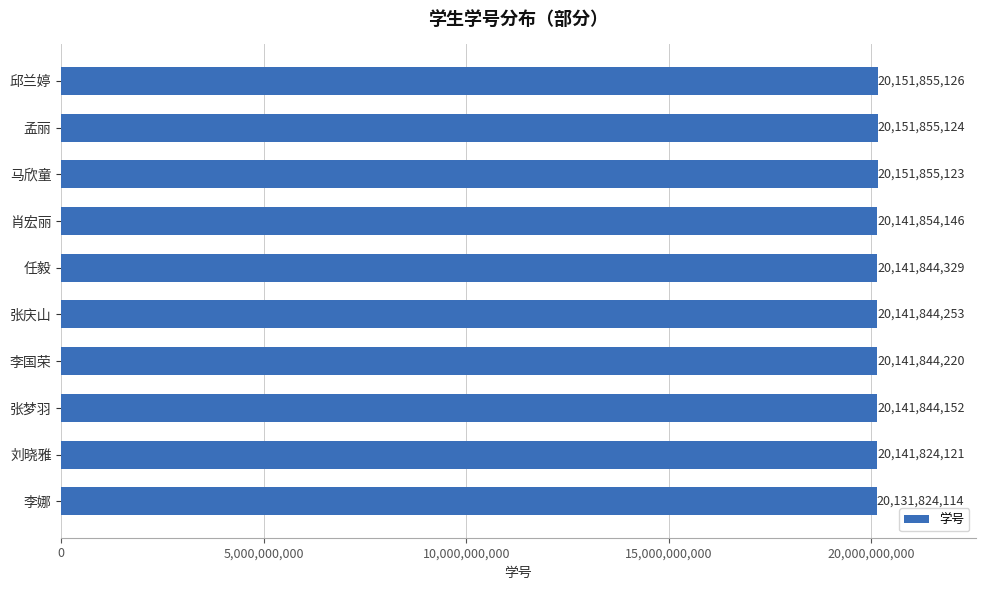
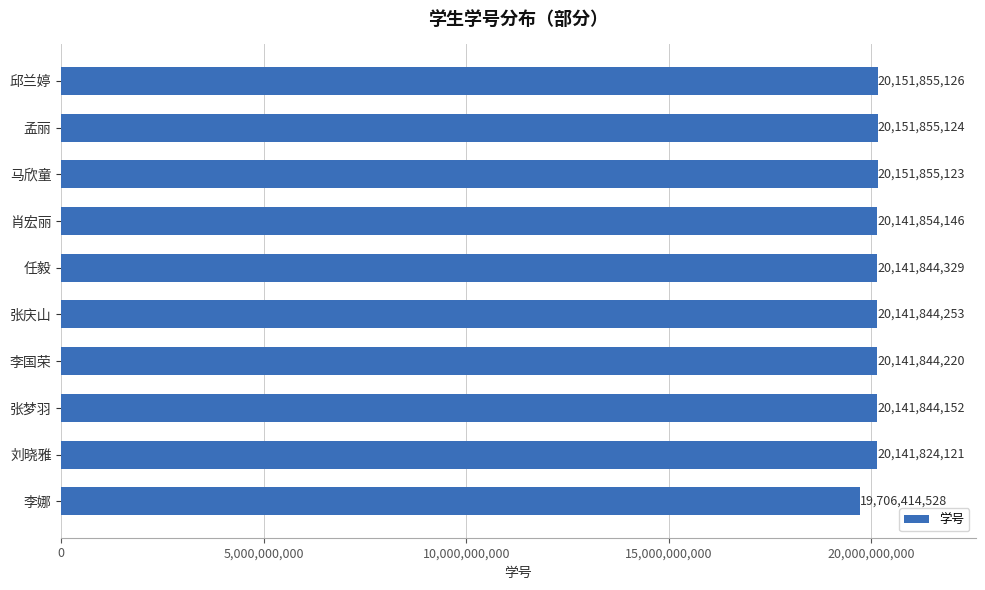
李娜: 20,131,824,114 -> 19,706,414,528
